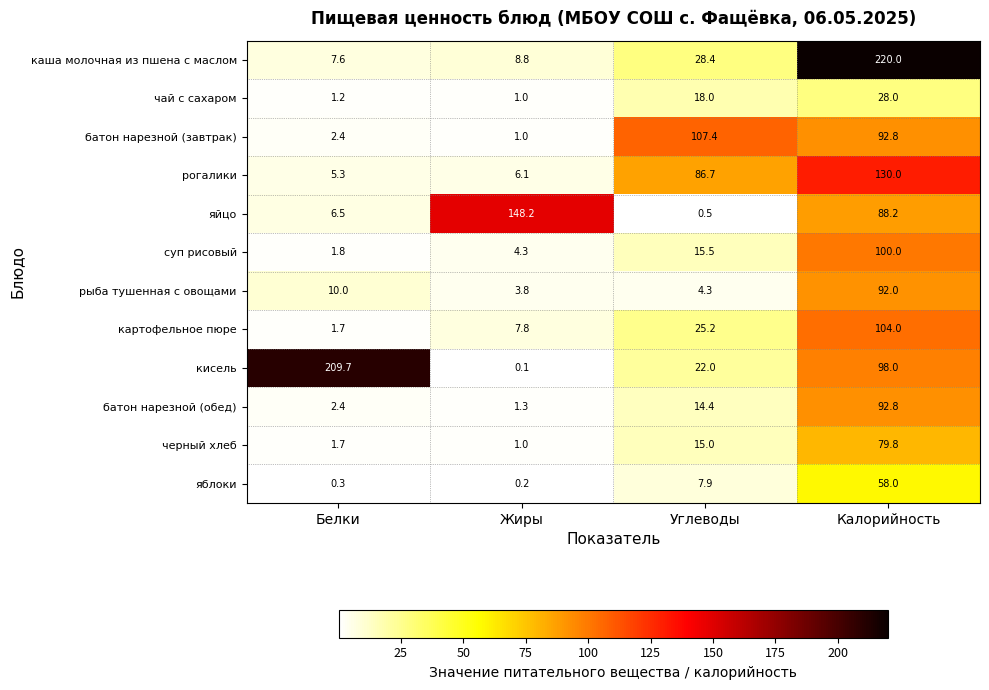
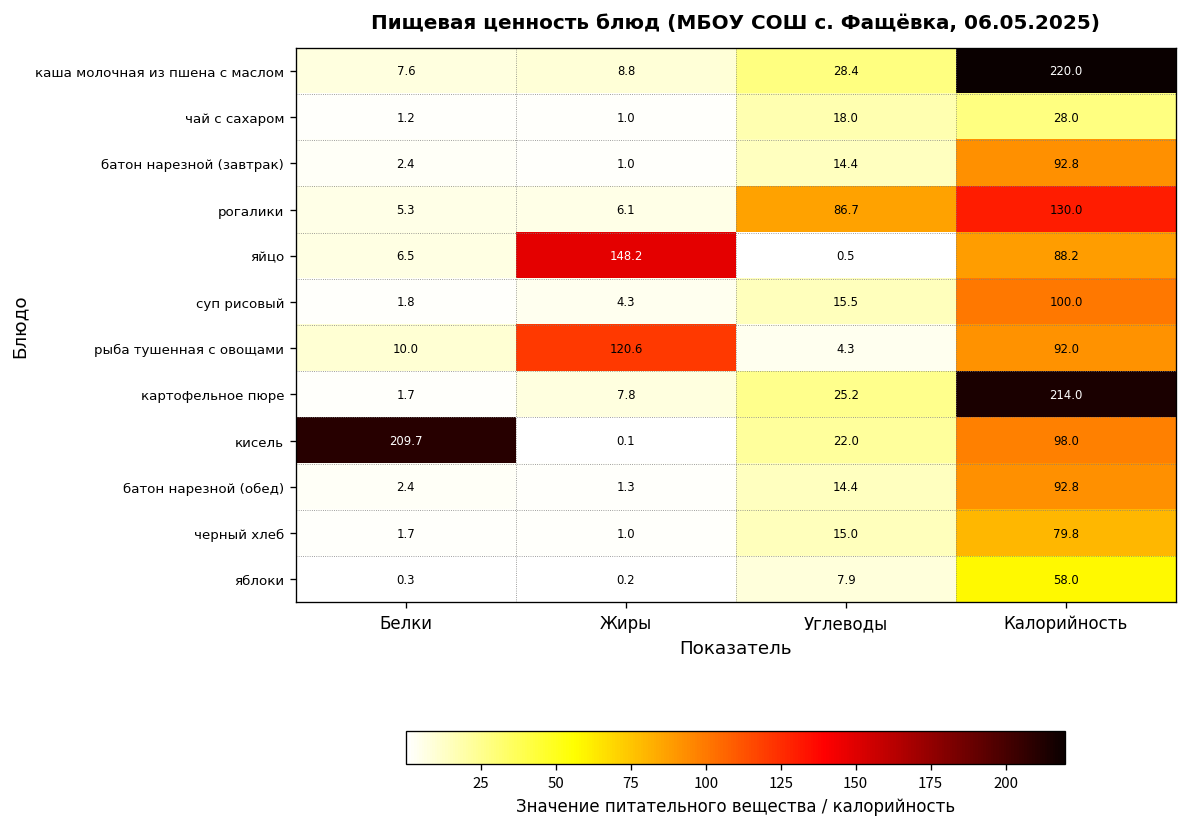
батон нарезной (завтрак), Углеводы: 107.4 -> 14.4
рыба тушенная с овощами, Жиры: 3.8 -> 120.6
картофельное пюре, Калорийность: 104.0 -> 214.0
